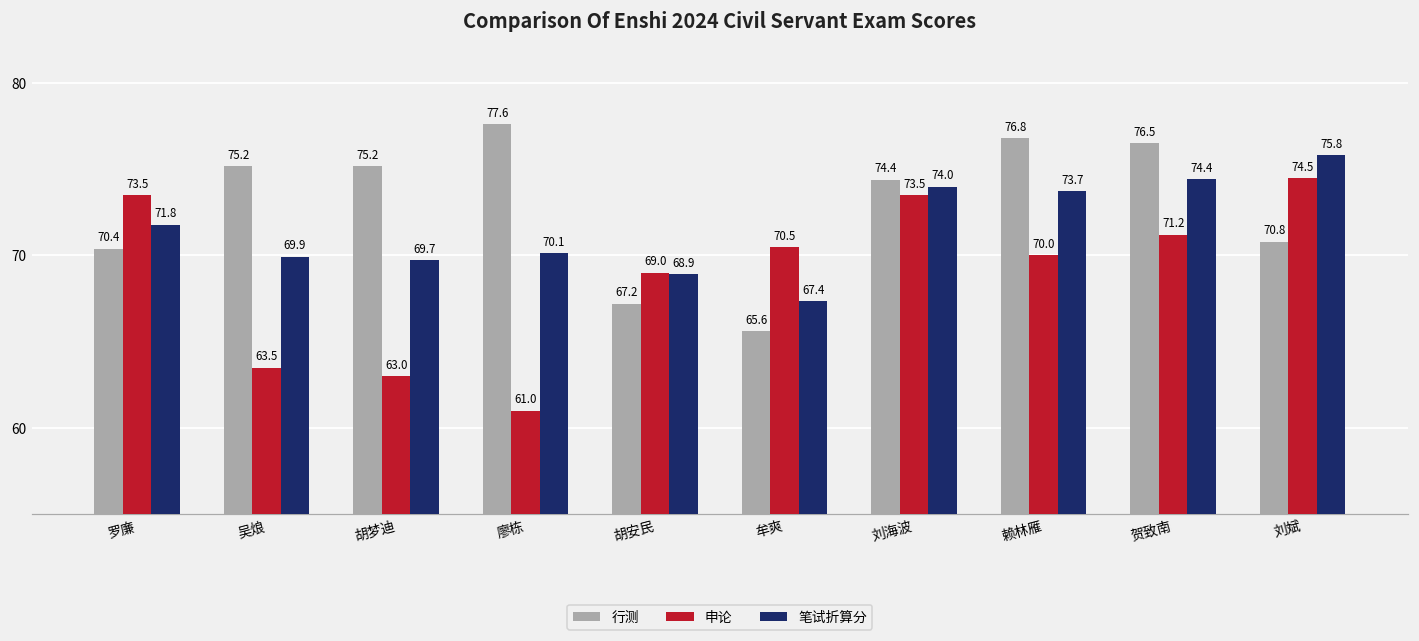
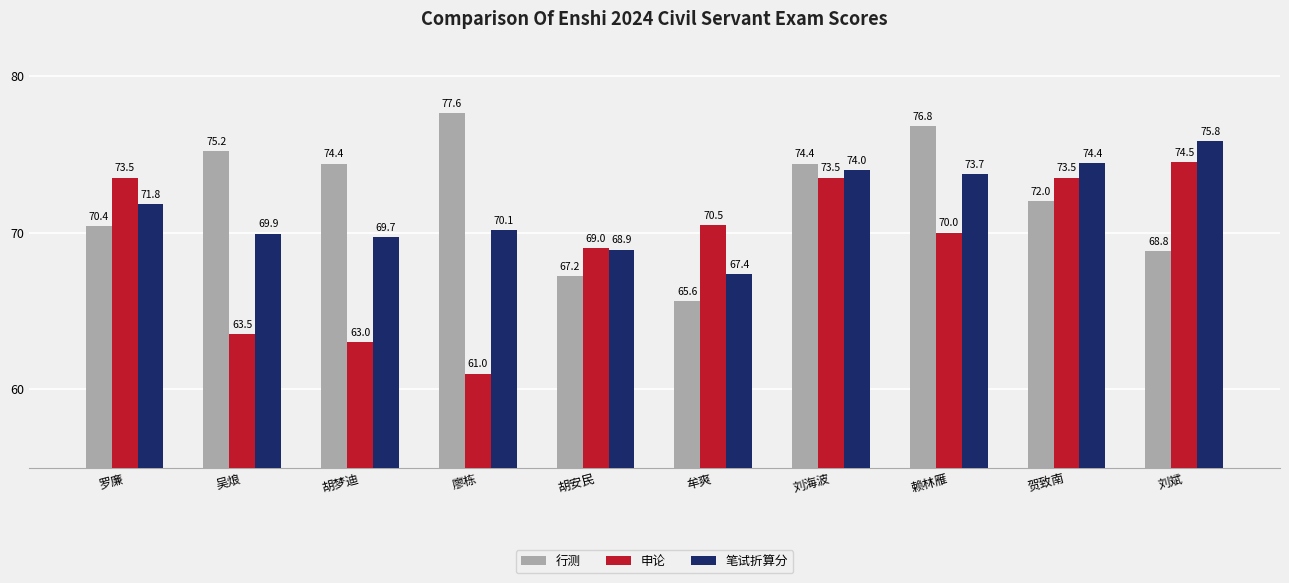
行测, 胡梦迪: 75.2 -> 74.4
行测, 贺致南: 76.5 -> 72.0
申论, 贺致南: 71.2 -> 73.5
行测, 刘斌: 70.8 -> 68.8
